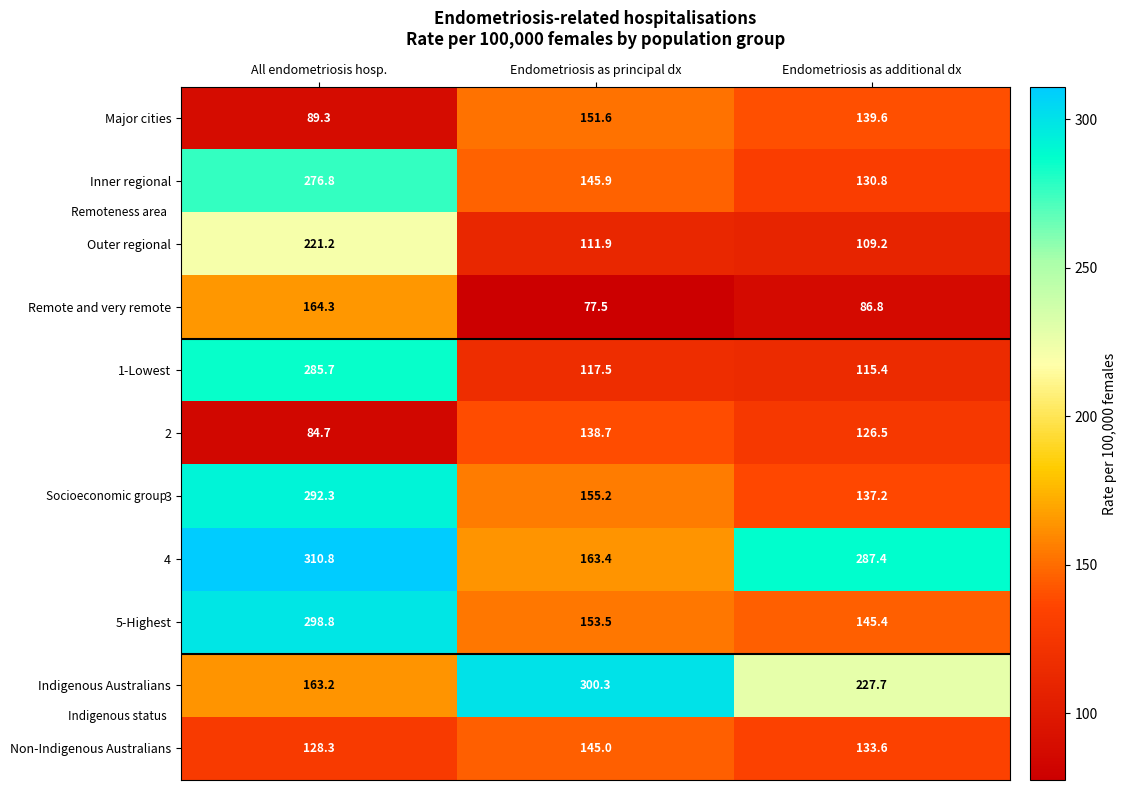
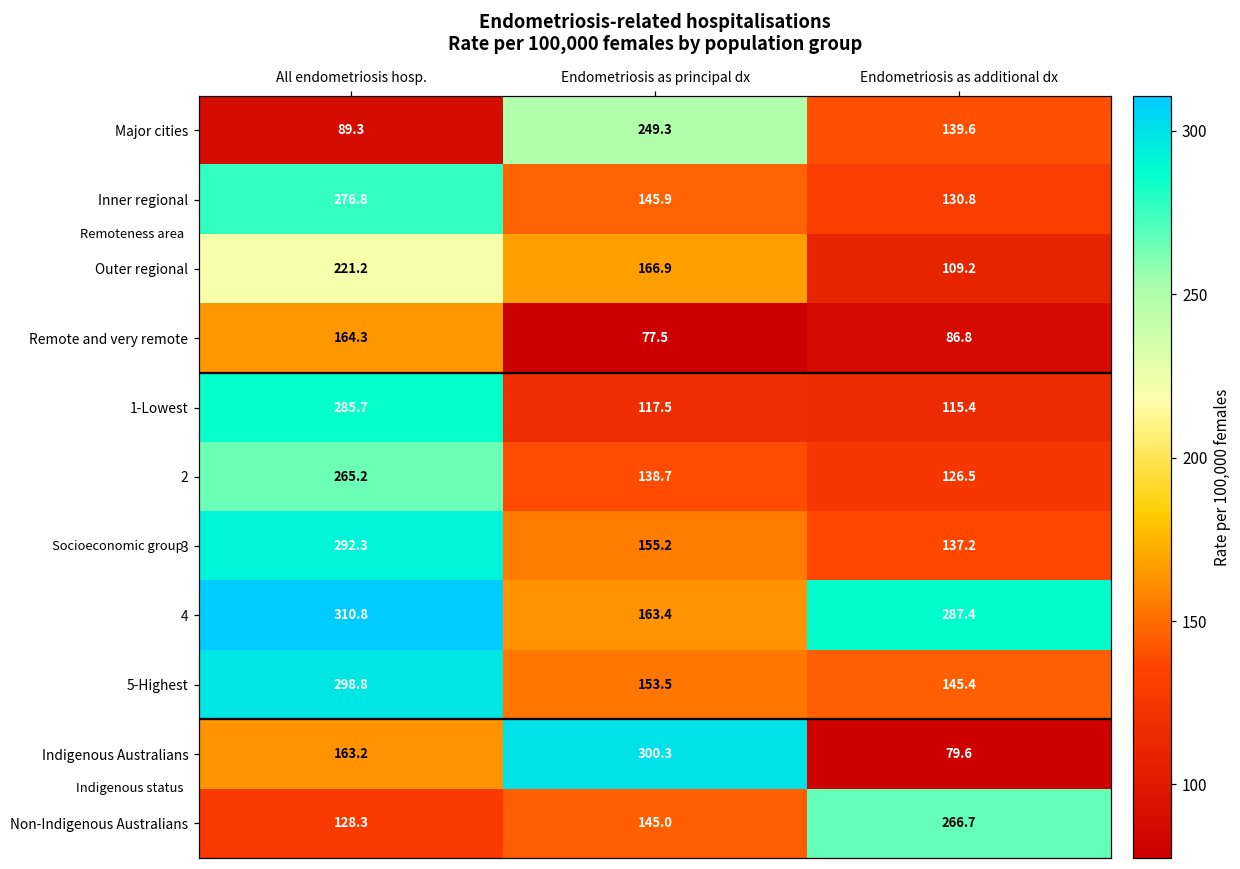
Major cities, Endometriosis as principal dx: 151.6 -> 249.3
Outer regional, Endometriosis as principal dx: 111.9 -> 166.9
2, All endometriosis hosp.: 84.7 -> 265.2
Indigenous Australians, Endometriosis as additional dx: 227.7 -> 79.6
Non-Indigenous Australians, Endometriosis as additional dx: 133.6 -> 266.7
